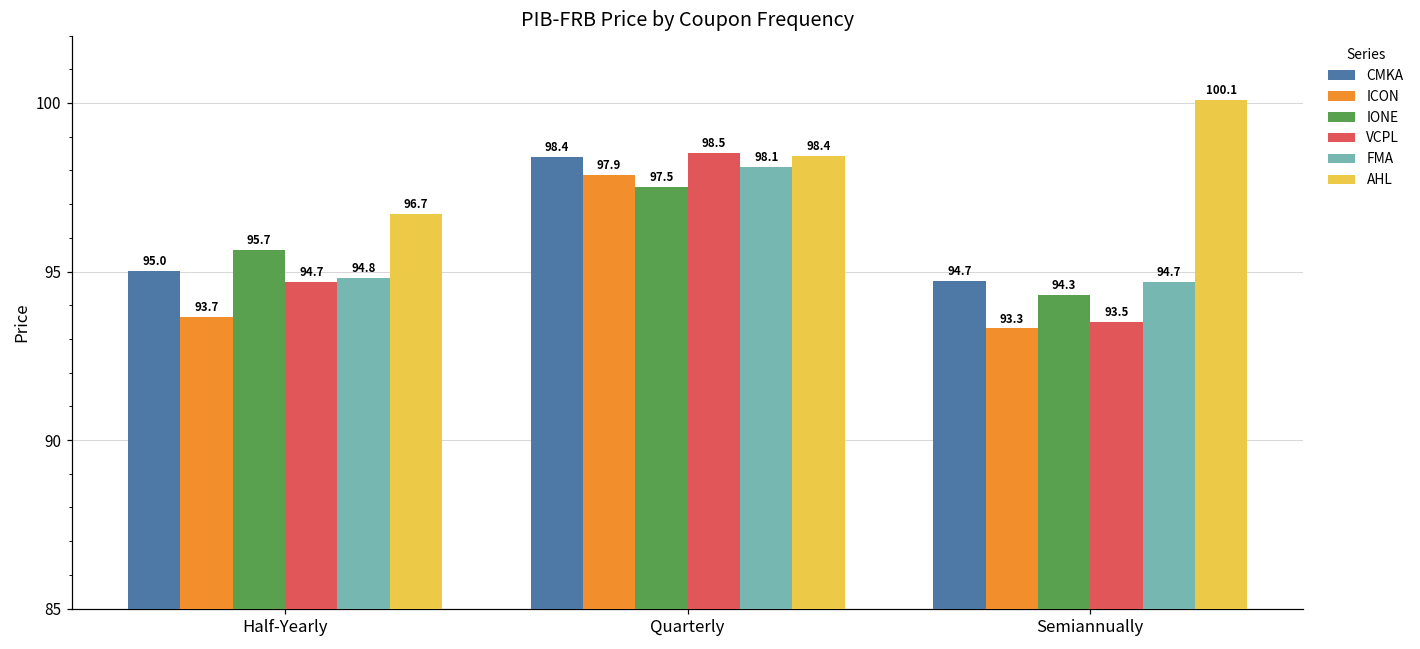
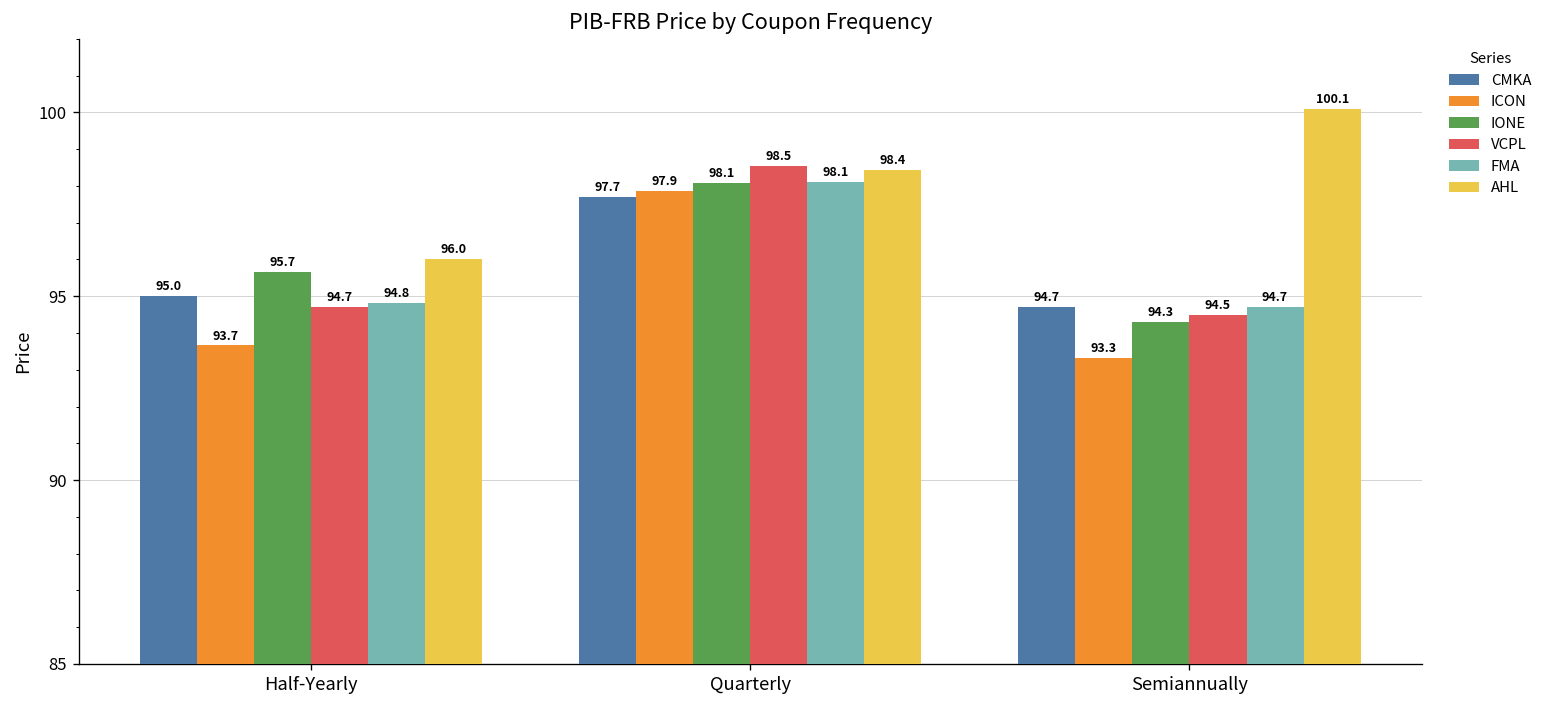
AHL, Half-Yearly: 96.7 -> 96.0
CMKA, Quarterly: 98.4 -> 97.7
IONE, Quarterly: 97.5 -> 98.1
VCPL, Semiannually: 93.5 -> 94.5
